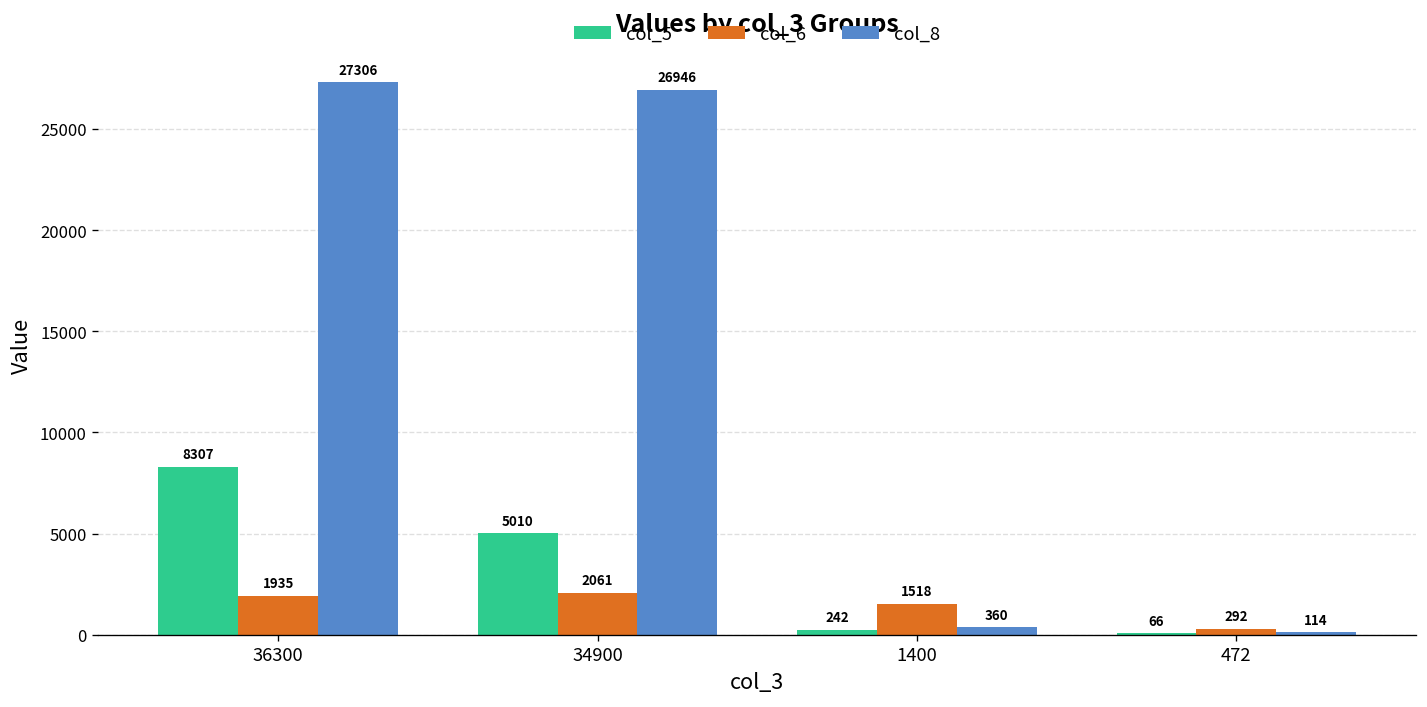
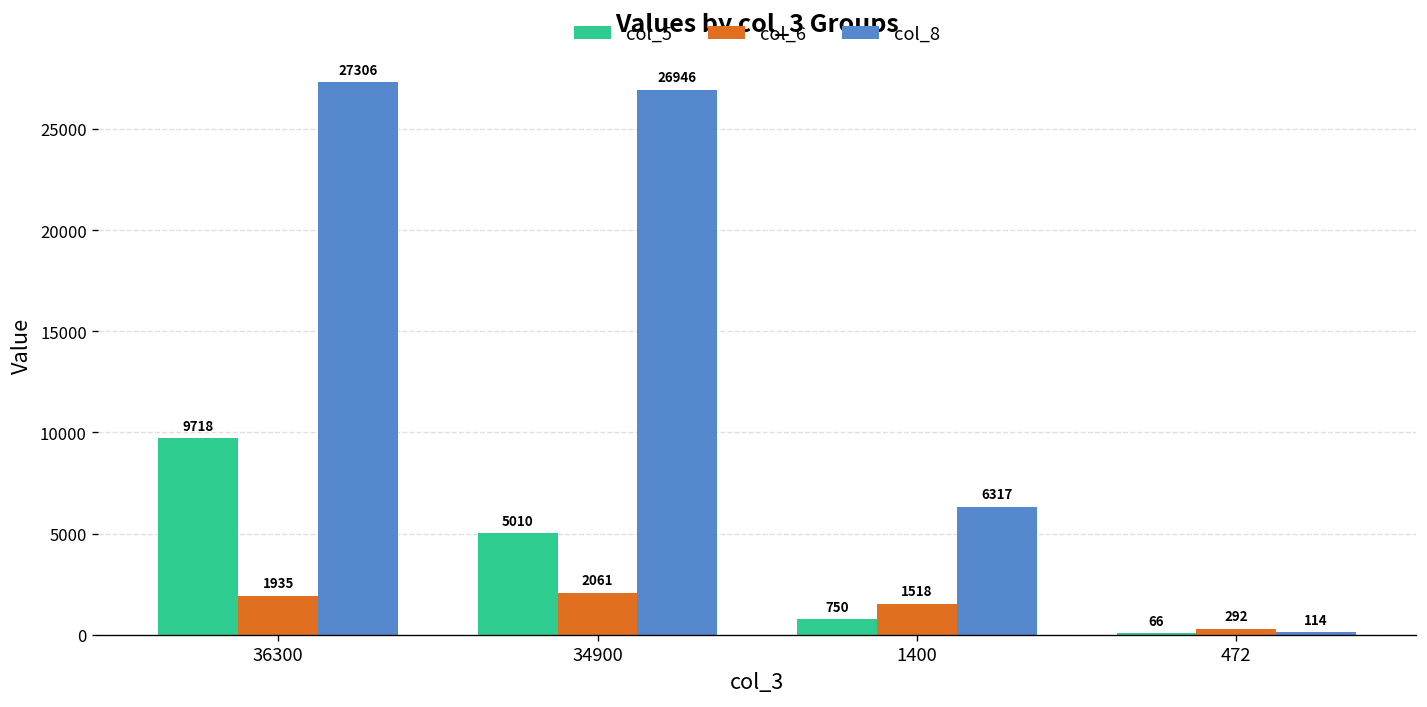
col_5, 36300: 8307 -> 9718
col_5, 1400: 242 -> 750
col_8, 1400: 360 -> 6317
